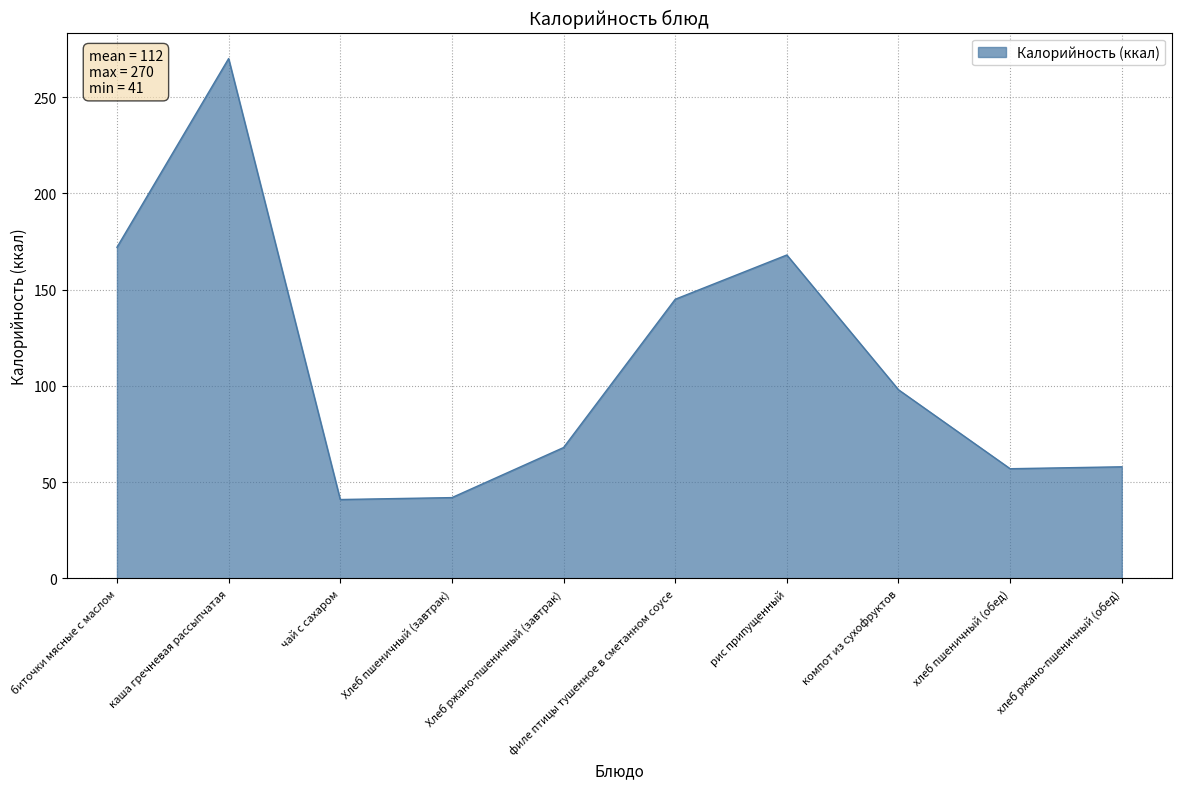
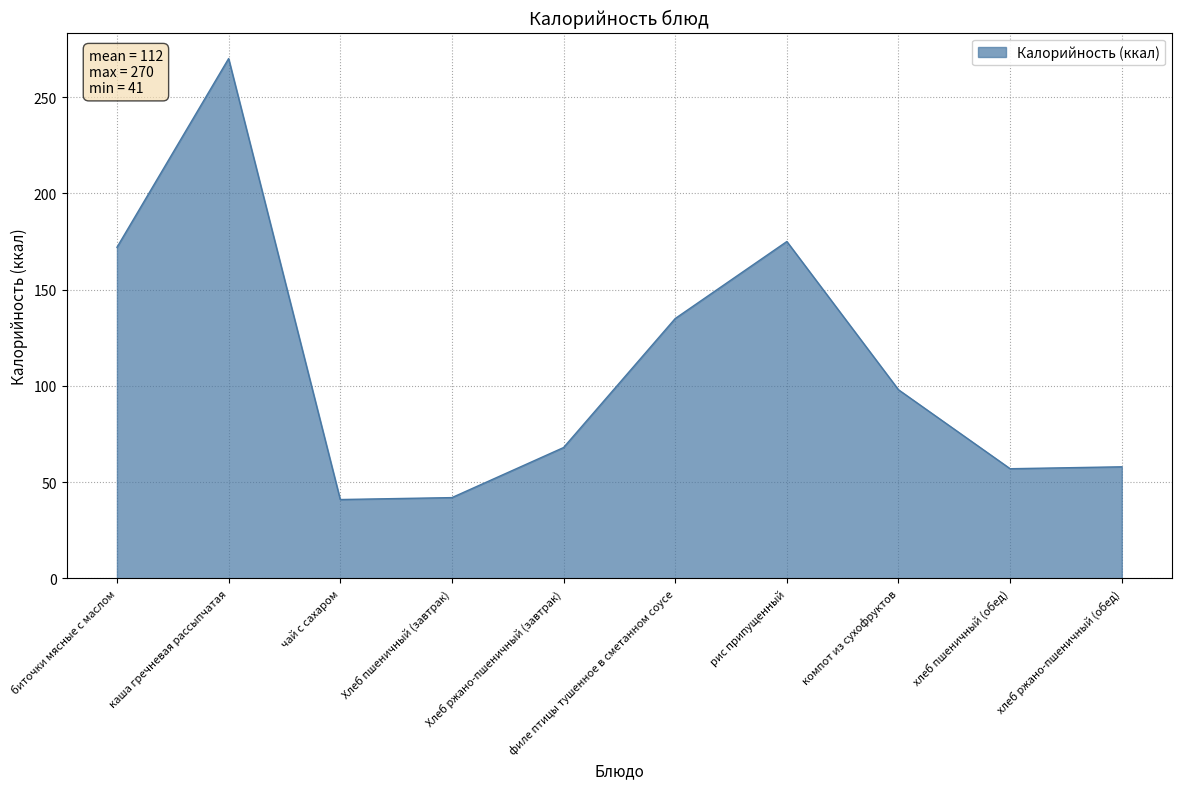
филе птицы тушенное в сметанном соусе: 145 -> 135
рис припущенный: 168 -> 175
